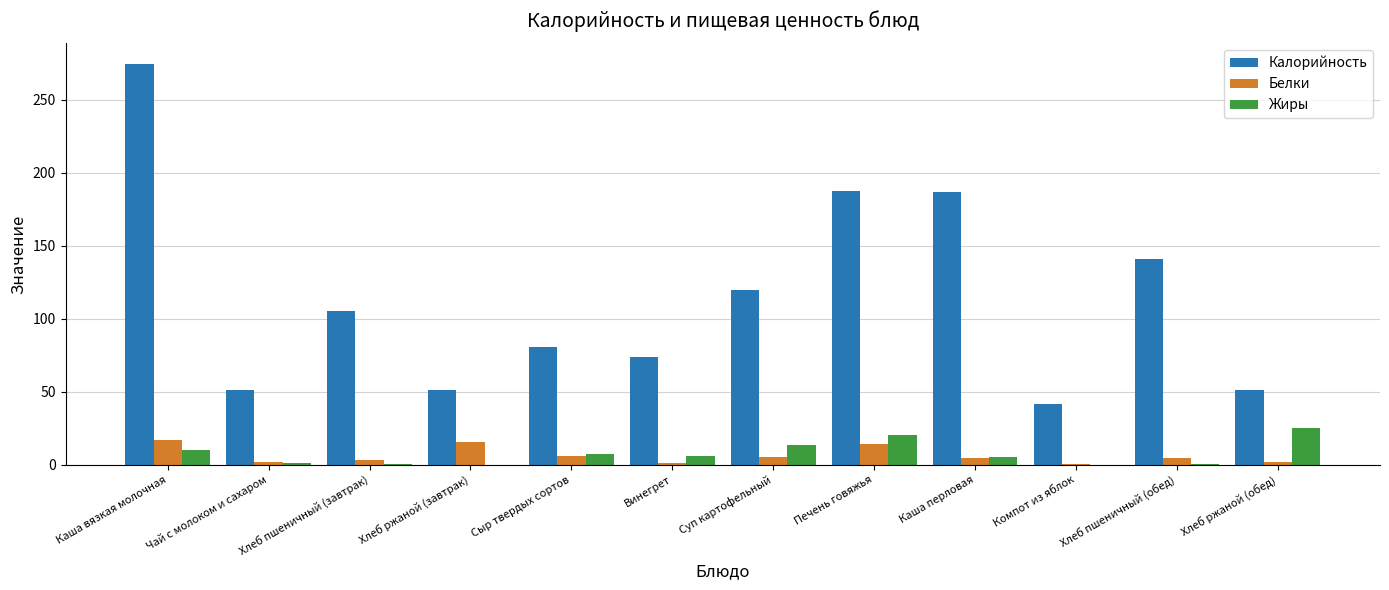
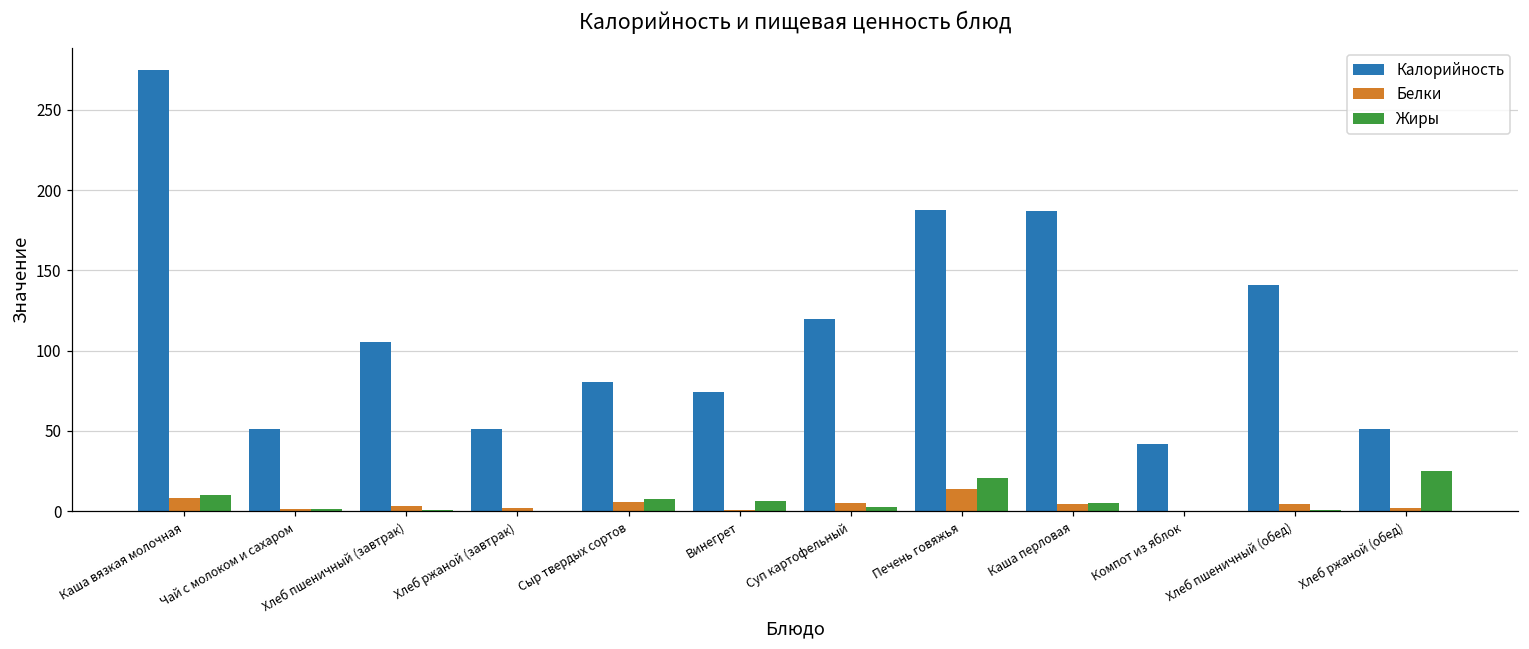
Белки, Каша вязкая молочная: 17 -> 8
Белки, Хлеб ржаной (завтрак): 16 -> 2
Жиры, Суп картофельный: 14 -> 3
